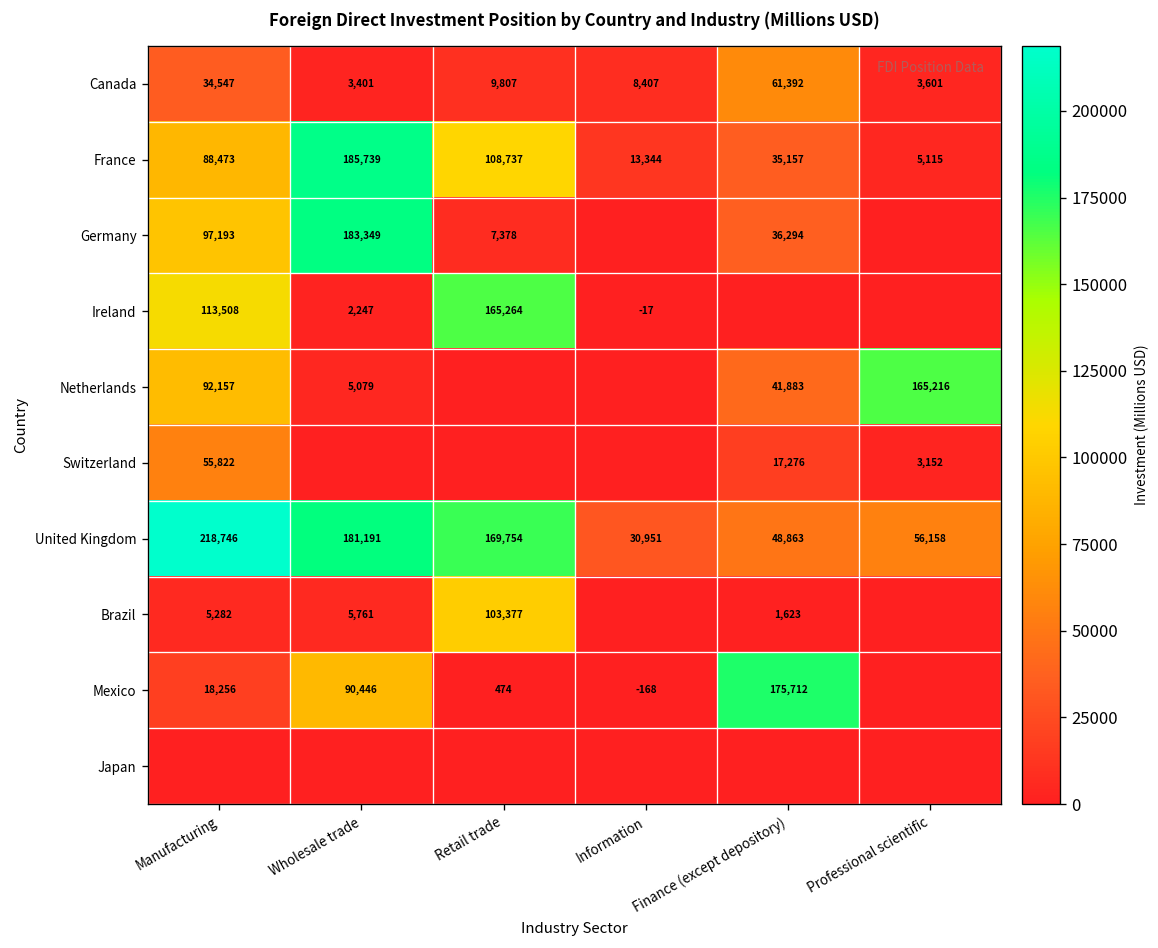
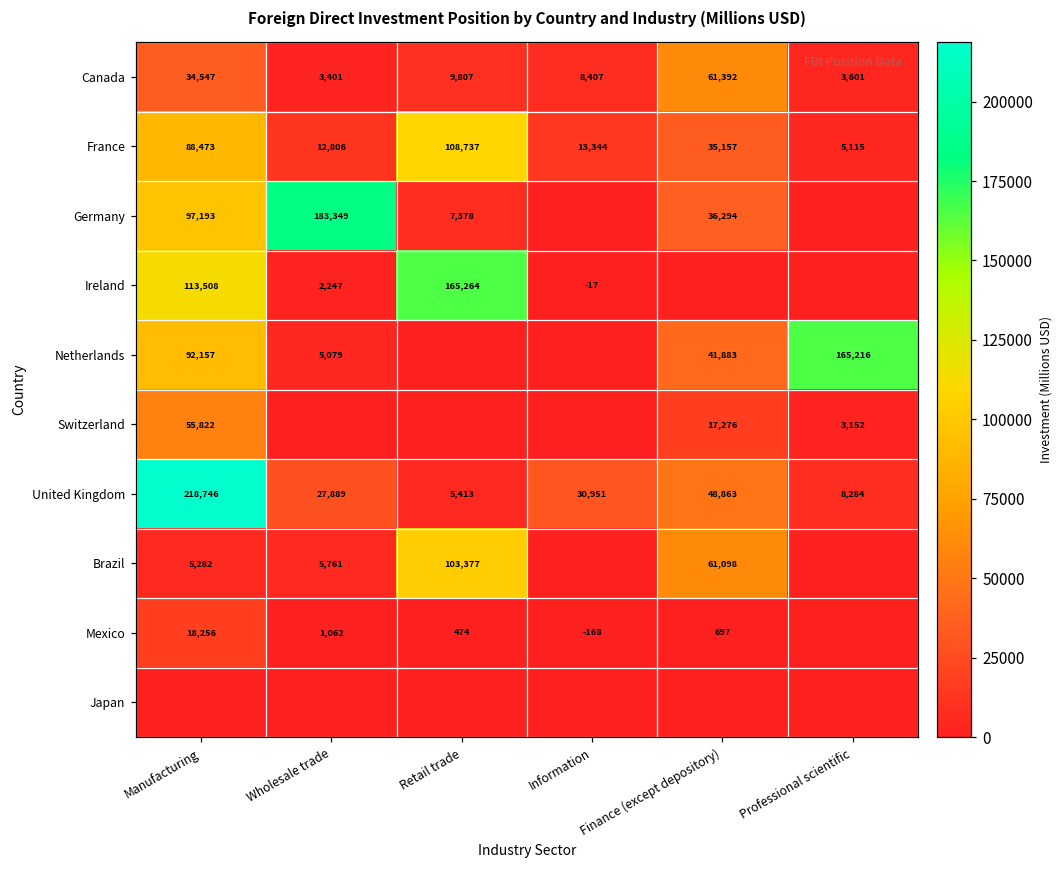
France, Wholesale trade: 185,739 -> 12,806
United Kingdom, Wholesale trade: 181,191 -> 27,889
United Kingdom, Retail trade: 169,754 -> 5,413
United Kingdom, Professional scientific: 56,158 -> 8,284
Brazil, Finance (except depository): 1,623 -> 61,098
Mexico, Wholesale trade: 90,446 -> 1,062
Mexico, Finance (except depository): 175,712 -> 697
